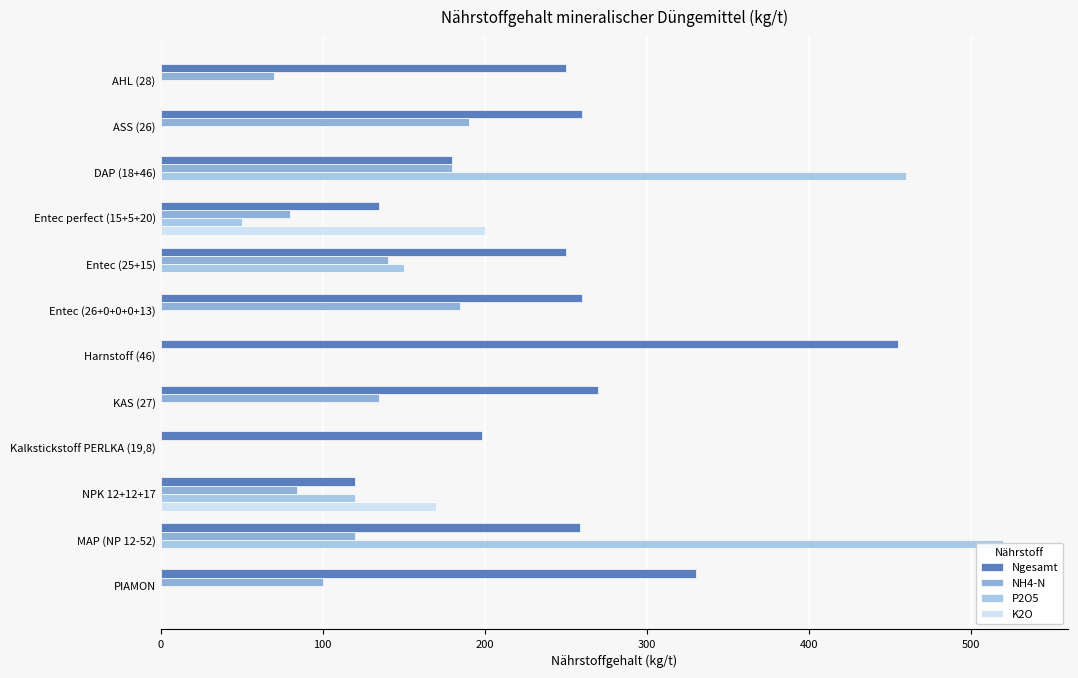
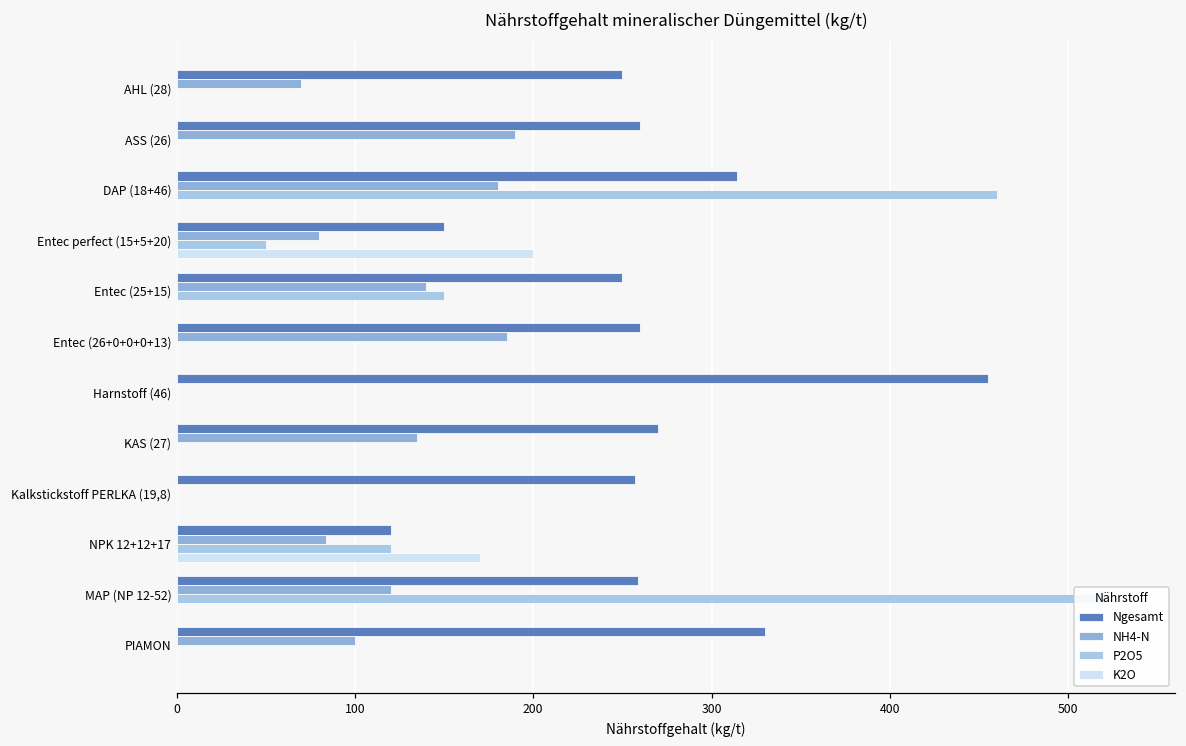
Ngesamt, DAP (18+46): 180 -> 314
Ngesamt, Entec perfect (15+5+20): 135 -> 150
Ngesamt, Kalkstickstoff PERLKA (19,8): 198 -> 257
